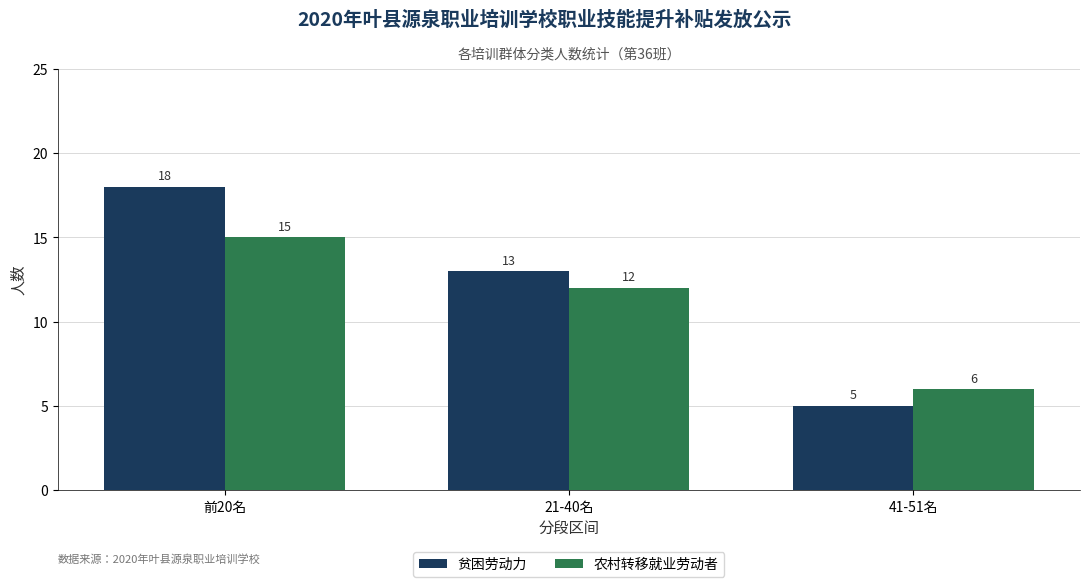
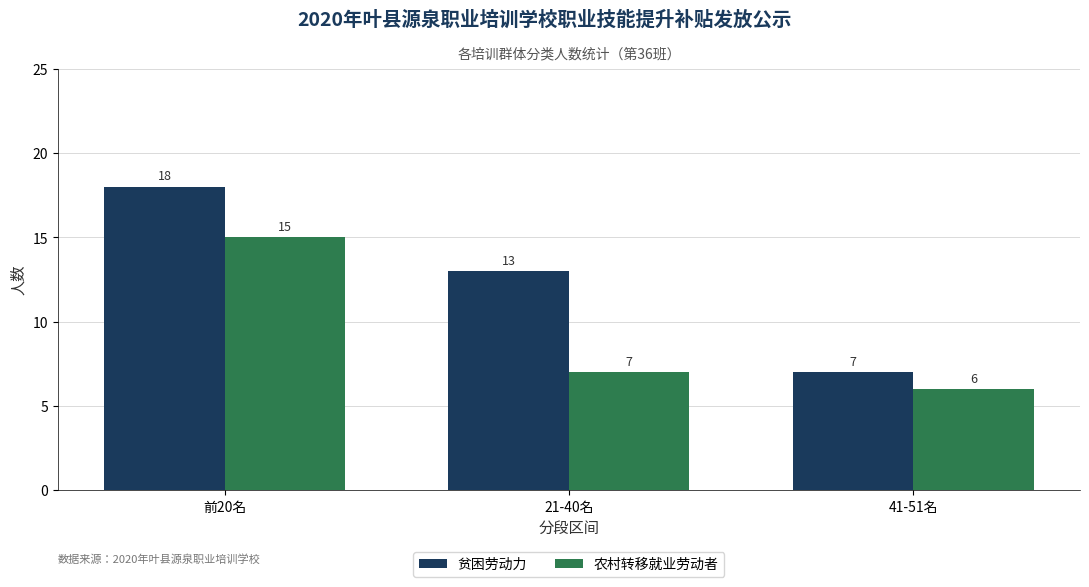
农村转移就业劳动者, 21-40名: 12 -> 7
贫困劳动力, 41-51名: 5 -> 7
